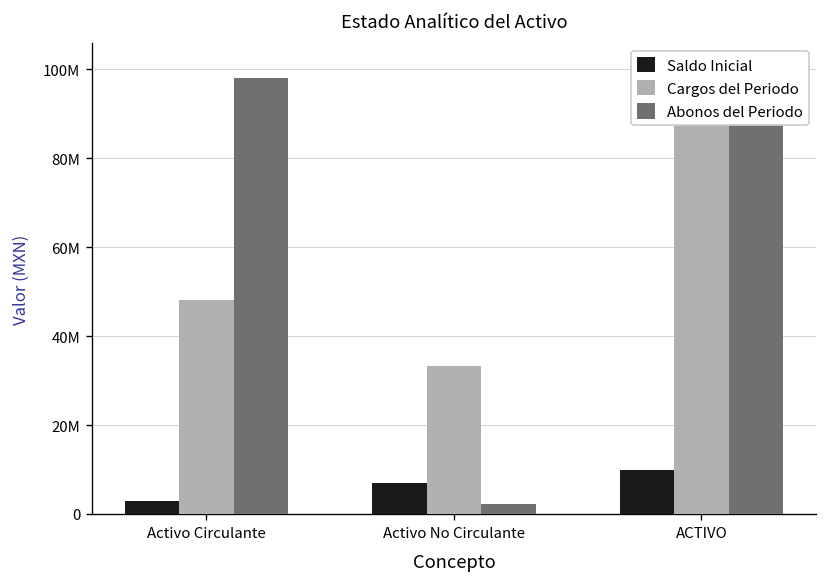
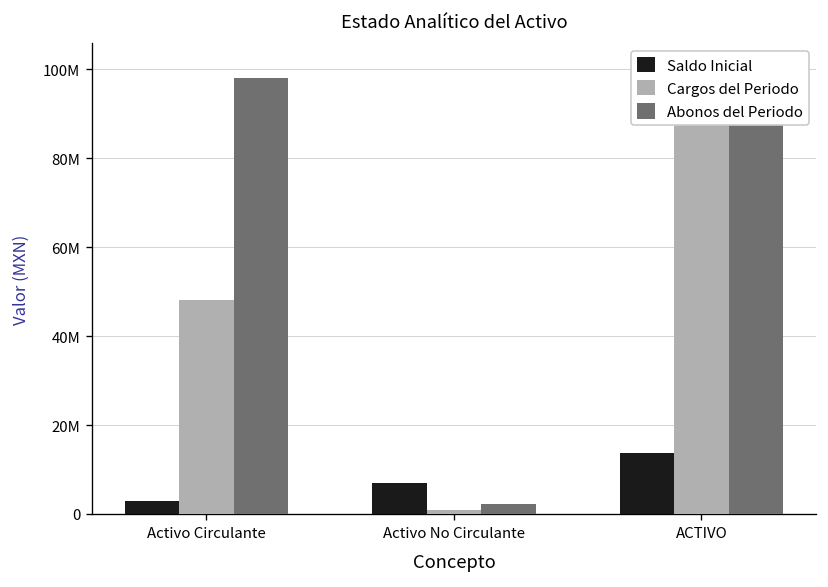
Cargos del Periodo, Activo No Circulante: 33000000 -> 1000000
Saldo Inicial, ACTIVO: 10000000 -> 14000000
